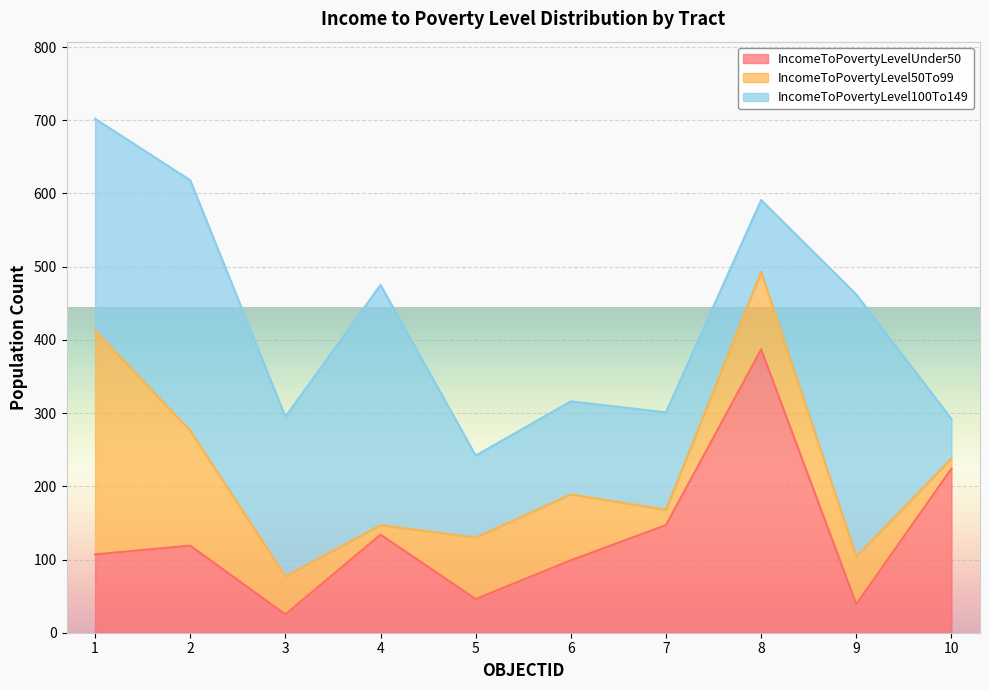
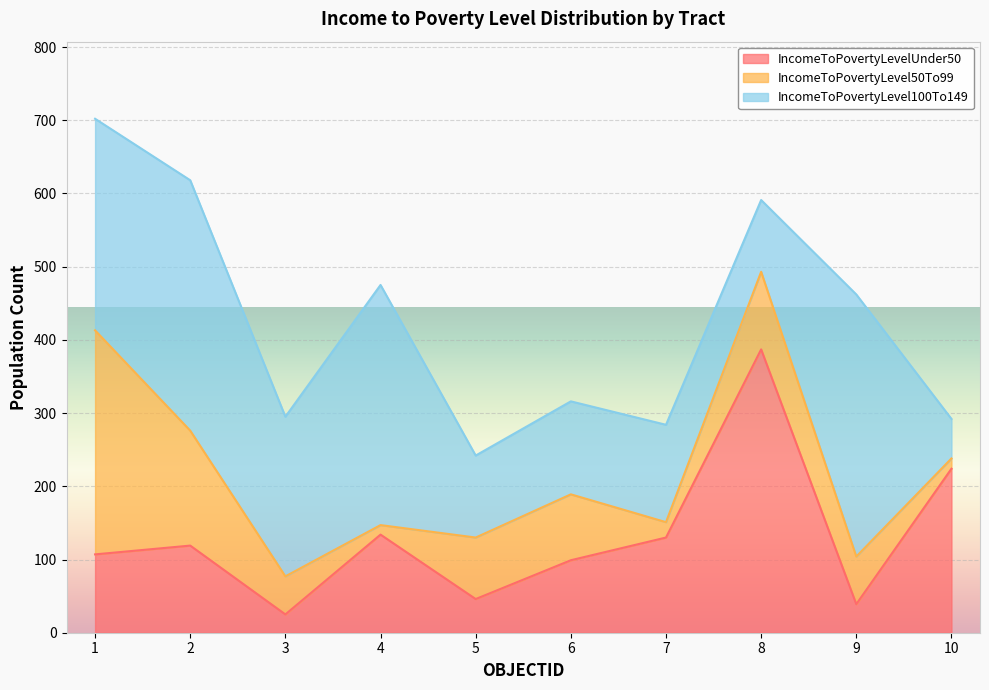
IncomeToPovertyLevelUnder50, 7: 150 -> 130
